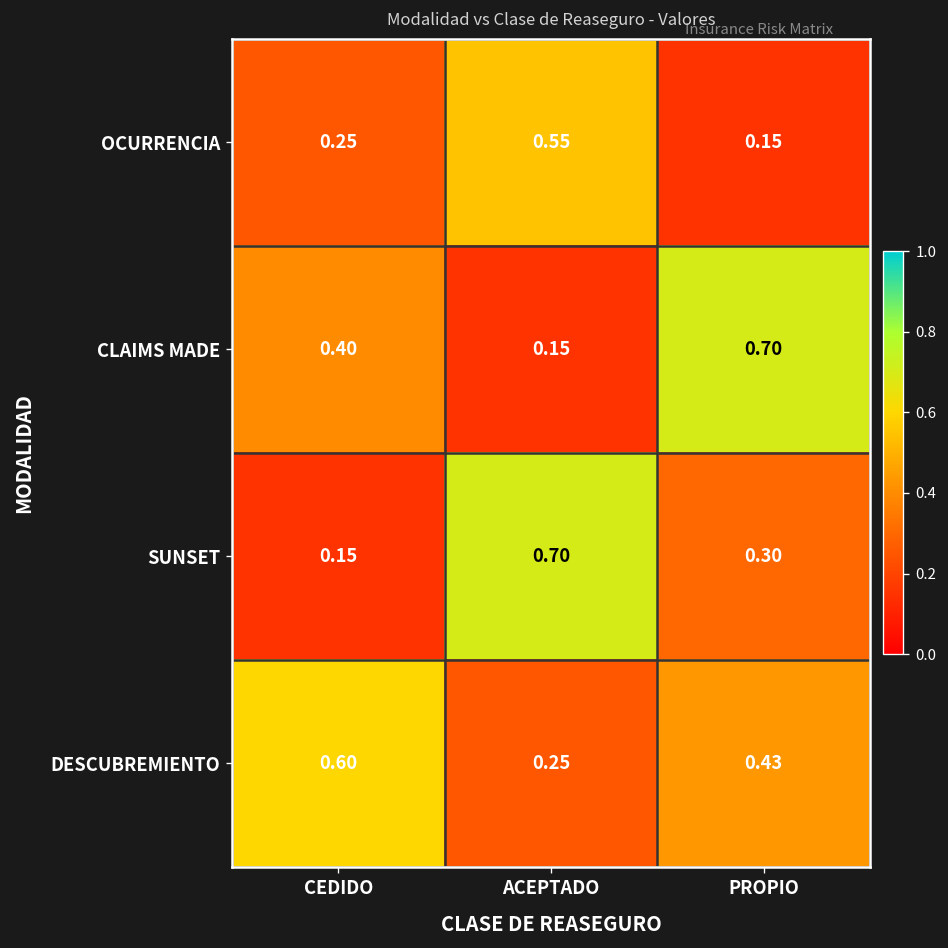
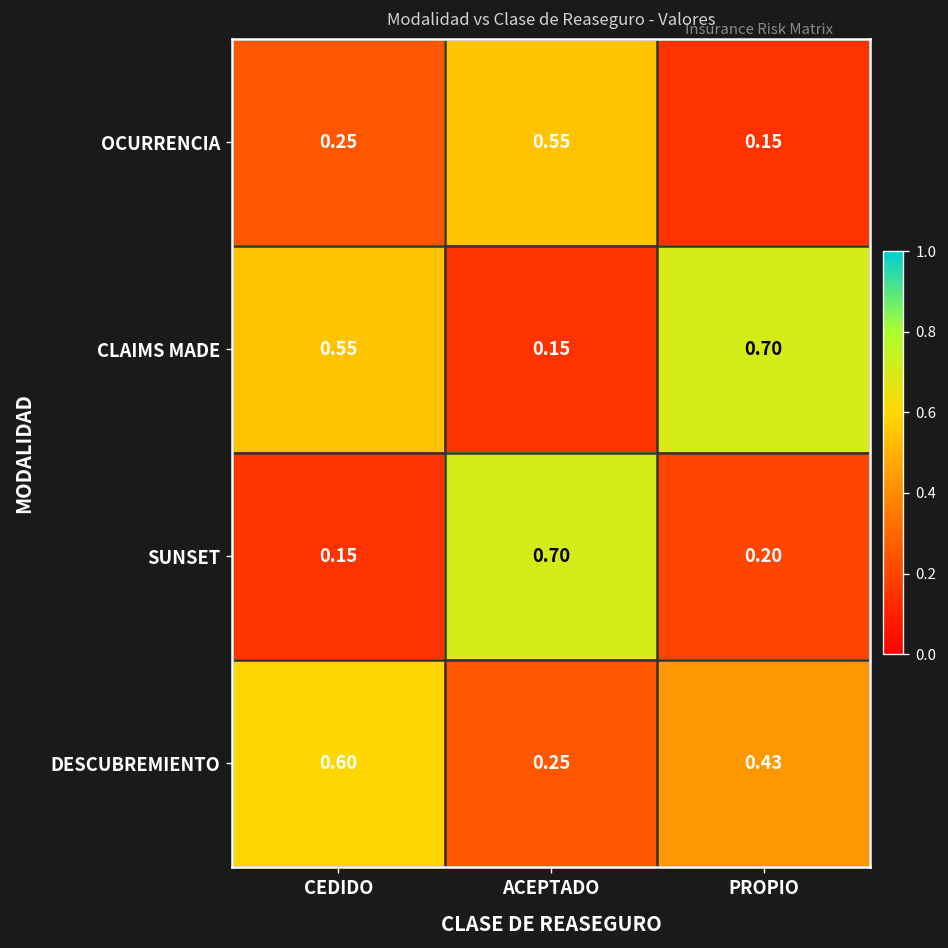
CLAIMS MADE, CEDIDO: 0.40 -> 0.55
SUNSET, PROPIO: 0.30 -> 0.20
